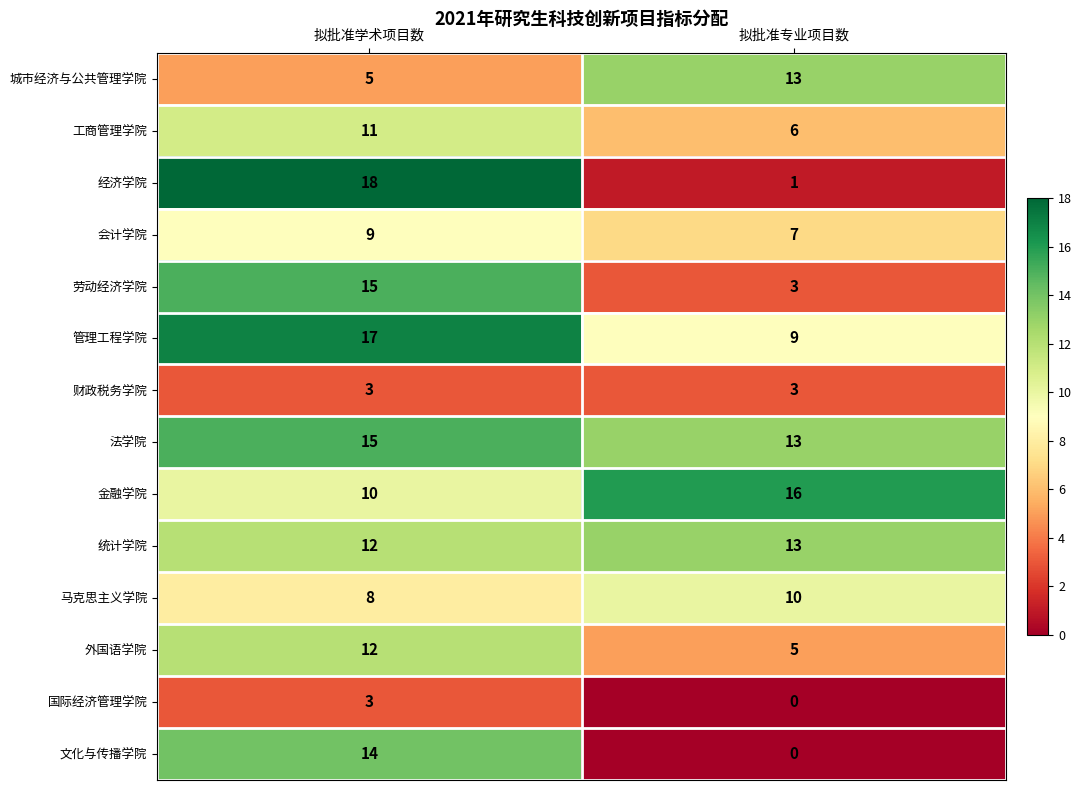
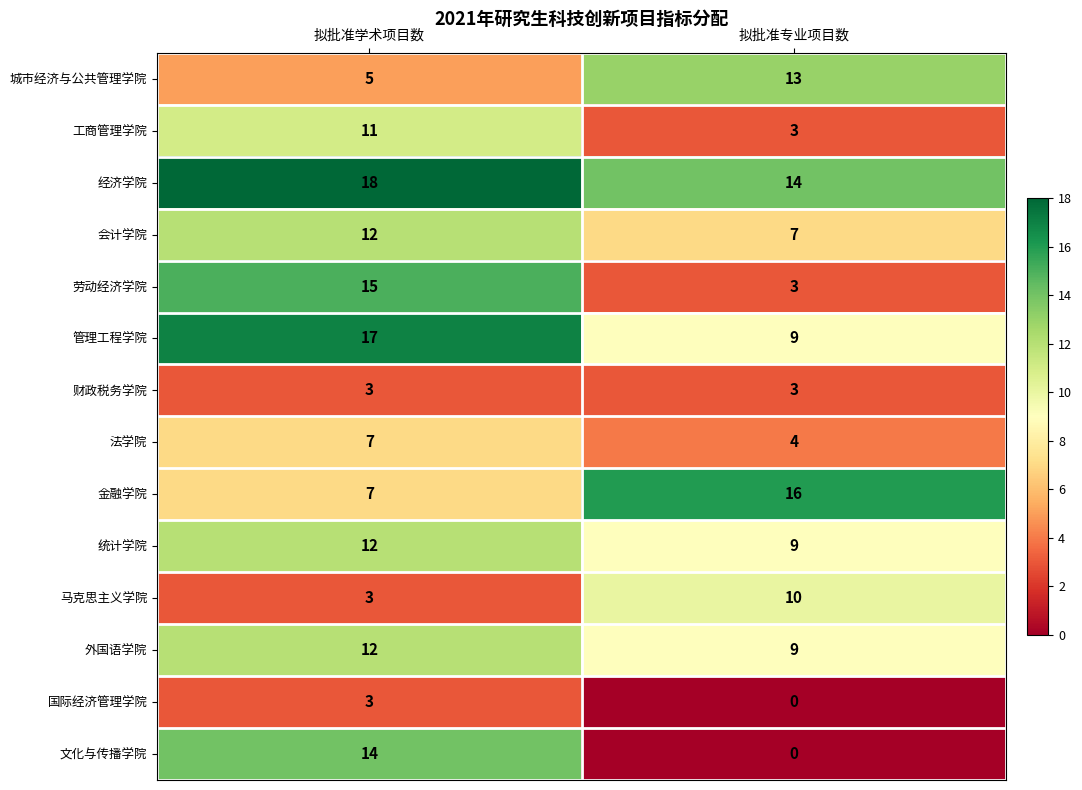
工商管理学院, 拟批准专业项目数: 6 -> 3
经济学院, 拟批准专业项目数: 1 -> 14
会计学院, 拟批准学术项目数: 9 -> 12
法学院, 拟批准学术项目数: 15 -> 7
法学院, 拟批准专业项目数: 13 -> 4
金融学院, 拟批准学术项目数: 10 -> 7
统计学院, 拟批准专业项目数: 13 -> 9
马克思主义学院, 拟批准学术项目数: 8 -> 3
外国语学院, 拟批准专业项目数: 5 -> 9
